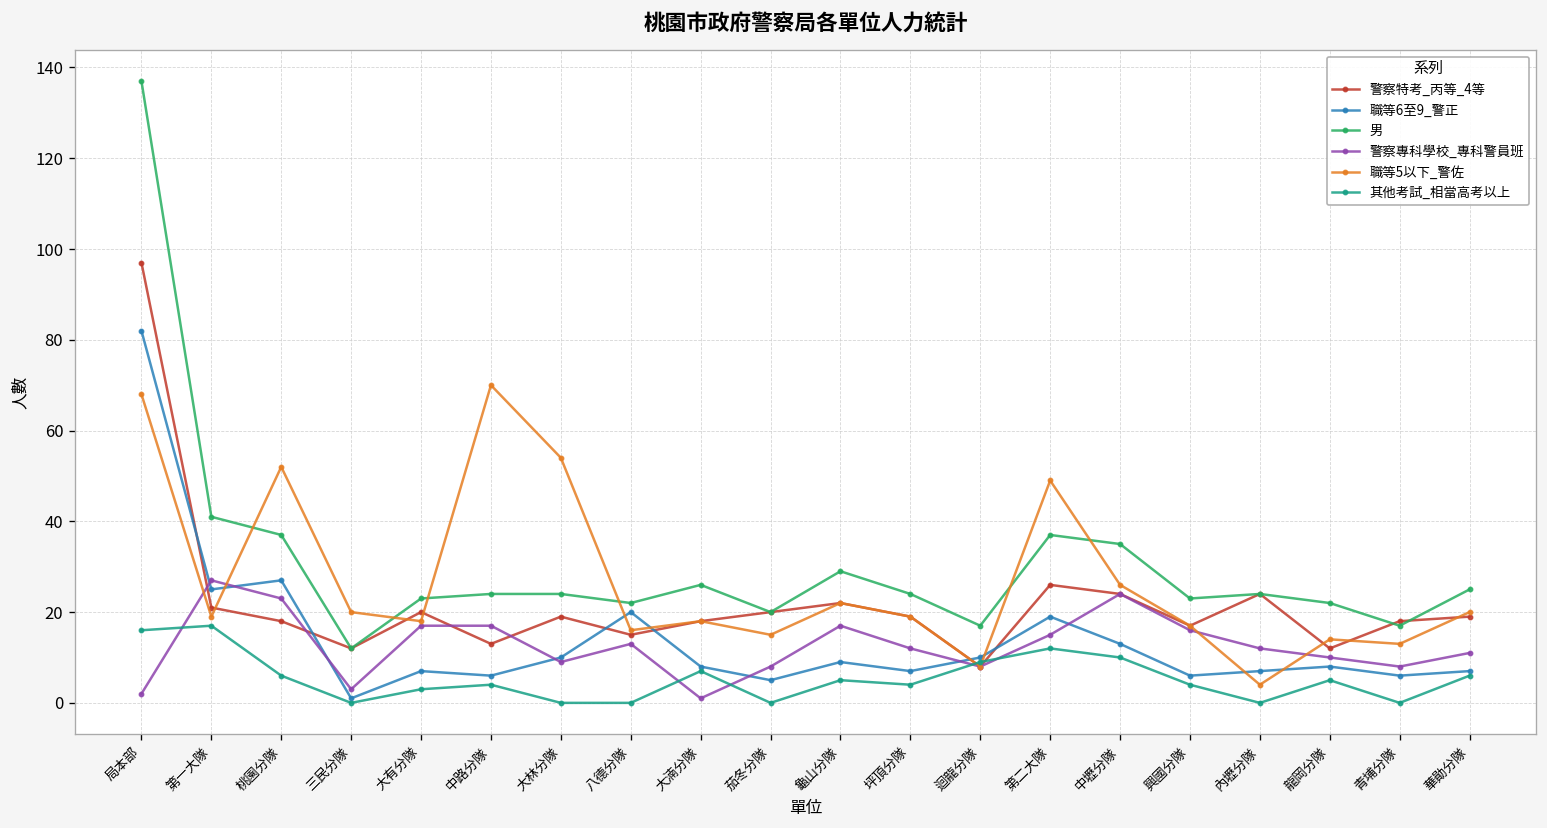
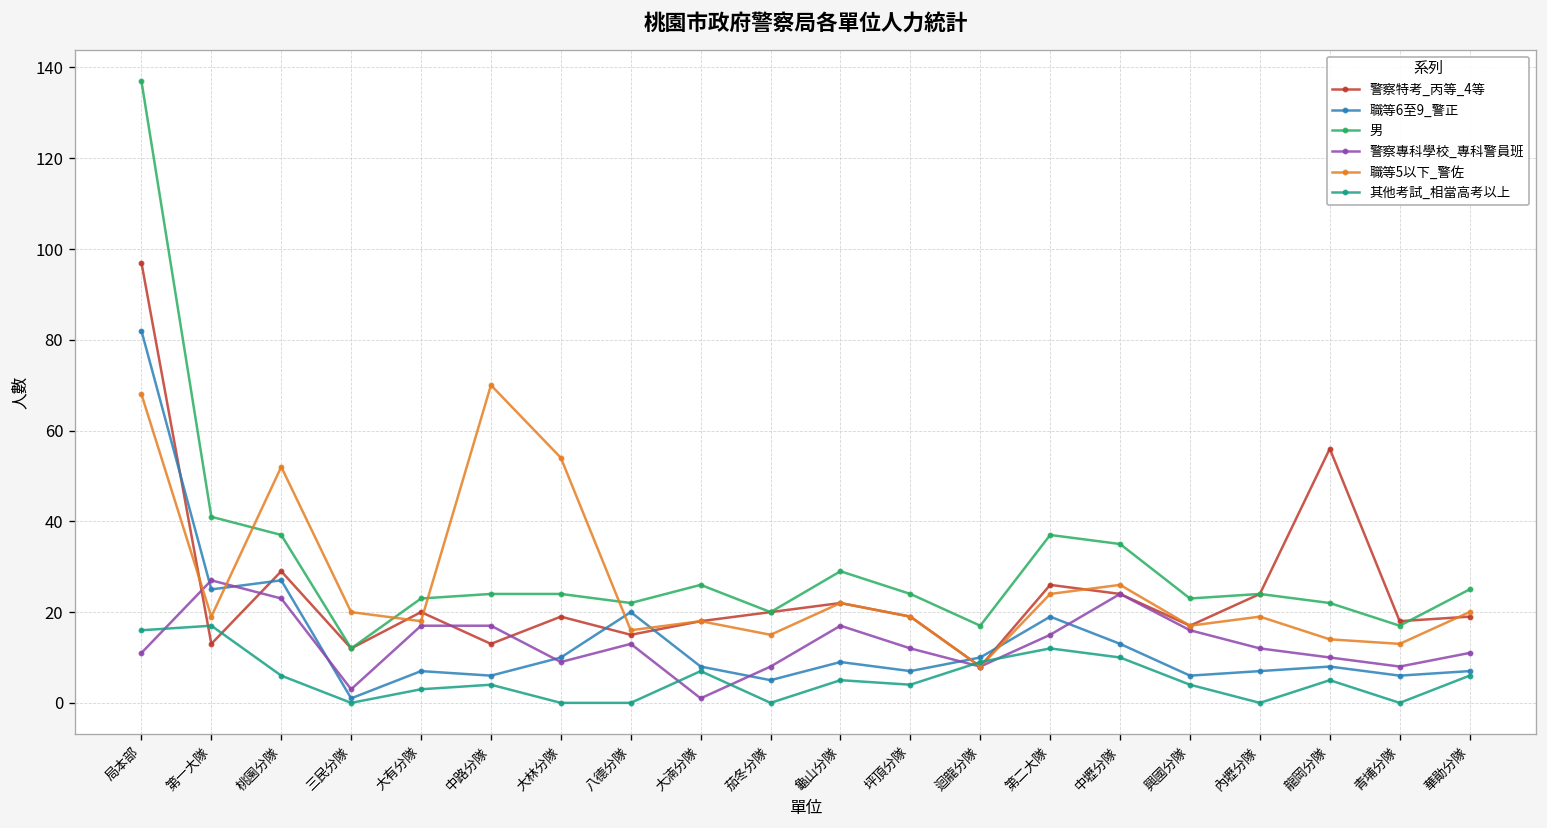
警察專科學校_專科警員班, 局本部: 2 -> 11
警察特考_丙等_4等, 第一大隊: 21 -> 13
警察特考_丙等_4等, 桃園分隊: 18 -> 29
職等5以下_警佐, 第二大隊: 49 -> 24
職等5以下_警佐, 內壢分隊: 4 -> 19
警察特考_丙等_4等, 龍岡分隊: 12 -> 56
